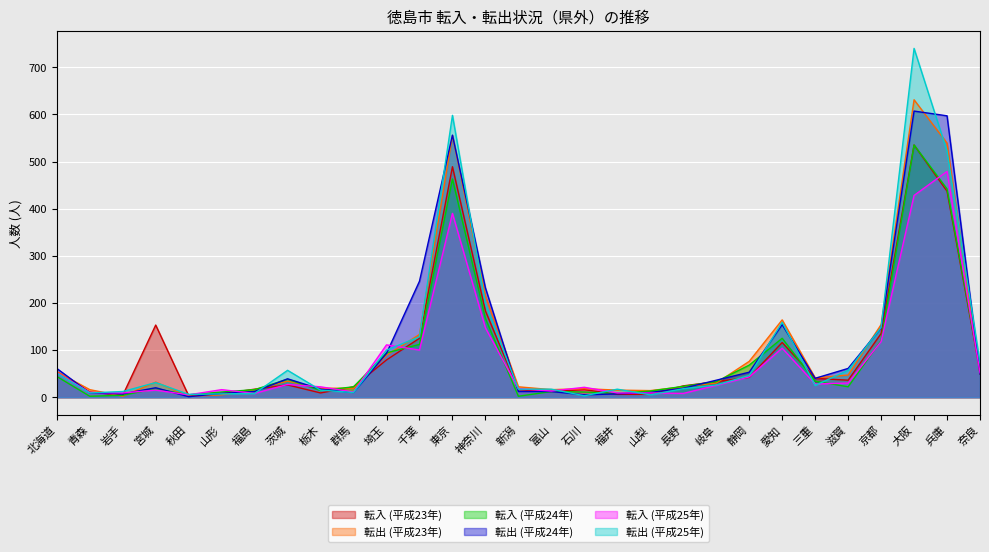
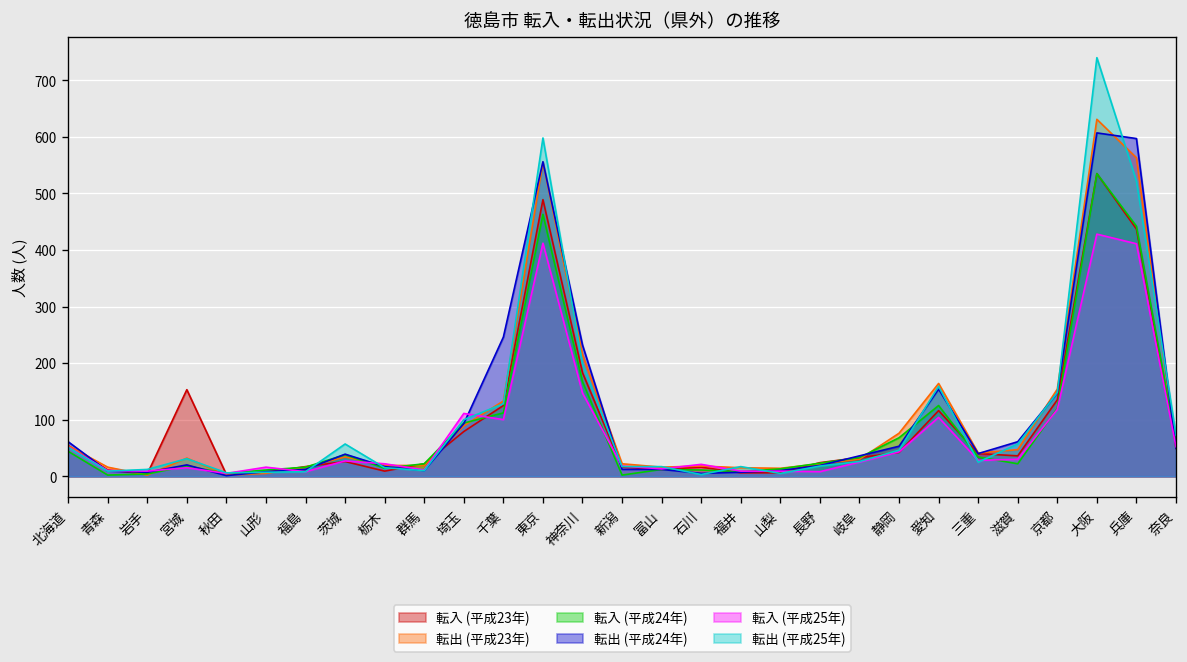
転入 (平成25年), 東京: 390 -> 410
転出 (平成23年), 兵庫: 540 -> 560
転入 (平成25年), 兵庫: 480 -> 410
